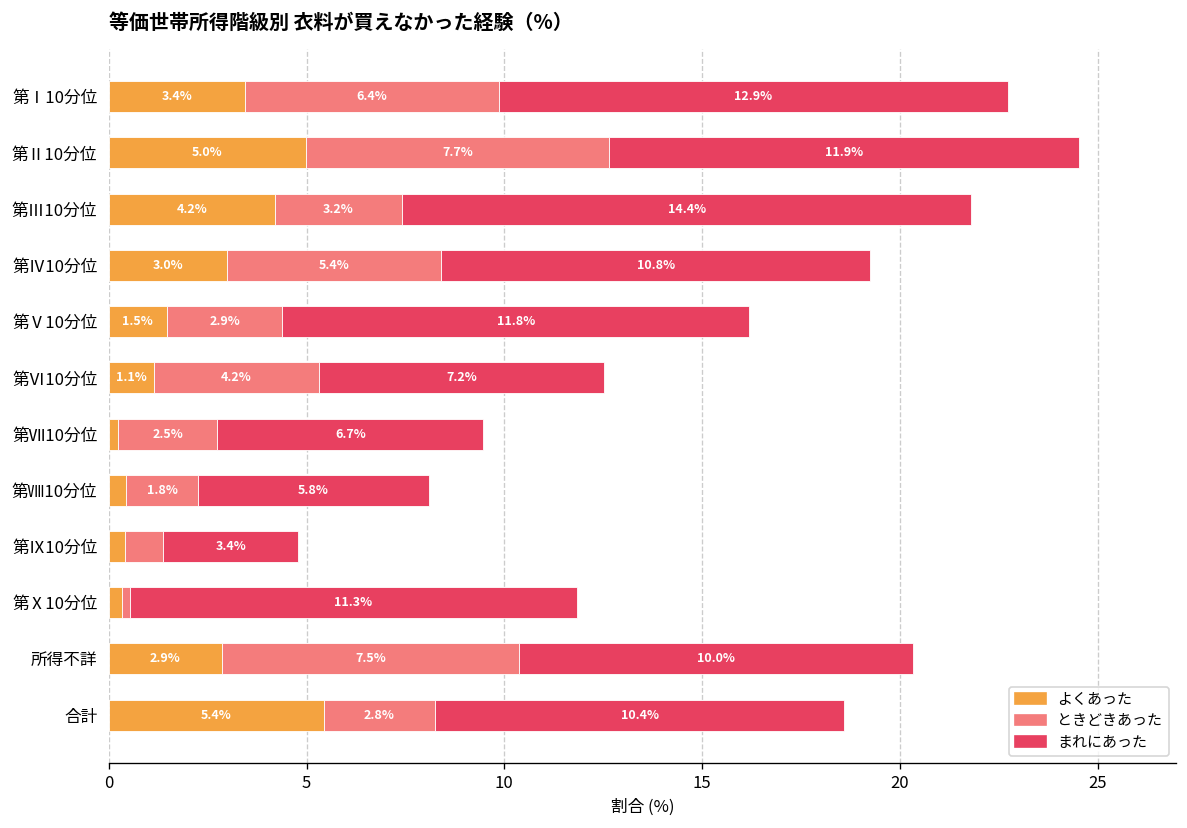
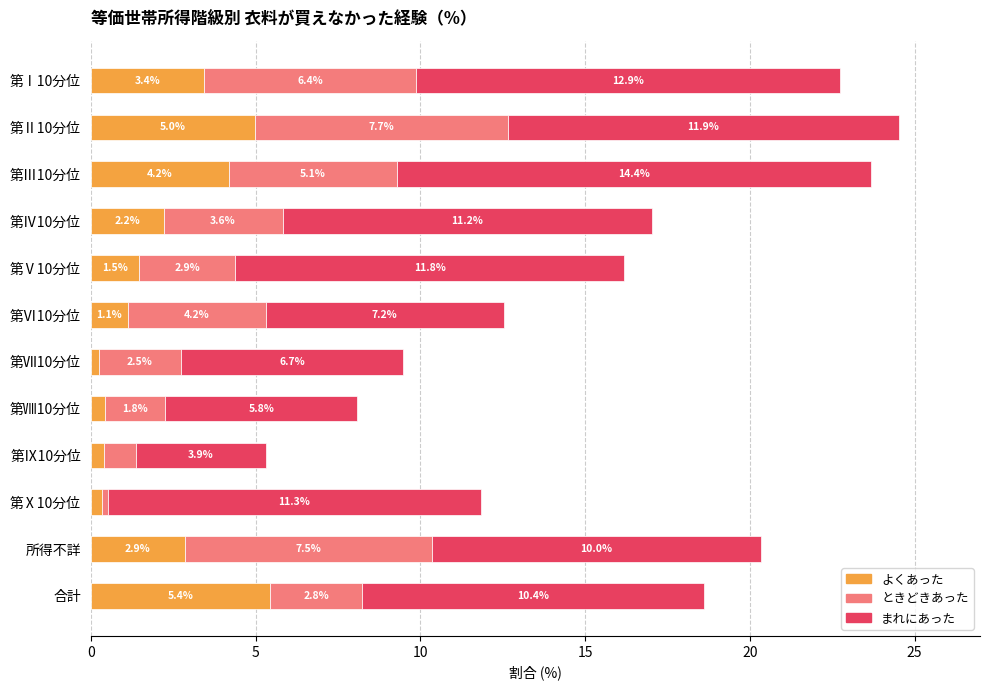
ときどきあった, 第Ⅲ10分位: 3.2% -> 5.1%
よくあった, 第Ⅳ10分位: 3.0% -> 2.2%
ときどきあった, 第Ⅳ10分位: 5.4% -> 3.6%
まれにあった, 第Ⅳ10分位: 10.8% -> 11.2%
まれにあった, 第Ⅸ10分位: 3.4% -> 3.9%
